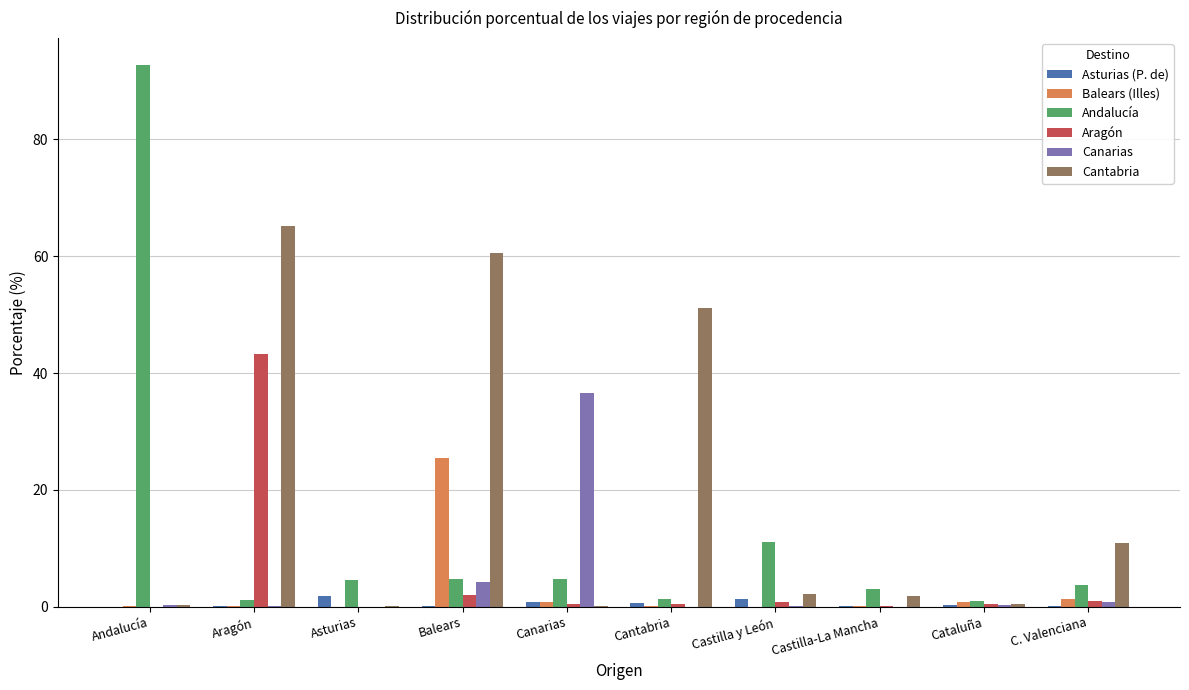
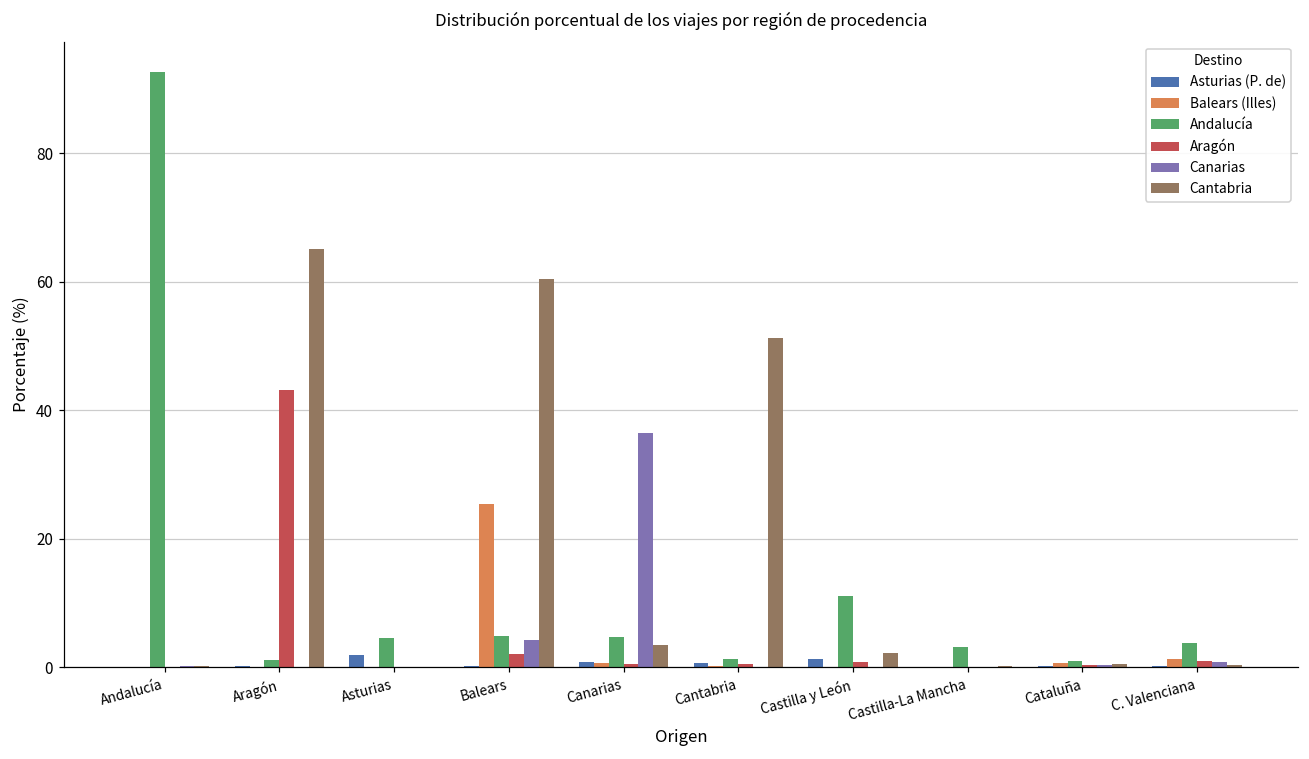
Cantabria, Canarias: 0 -> 3
Cantabria, Castilla-La Mancha: 2 -> 0
Cantabria, C. Valenciana: 11 -> 0
